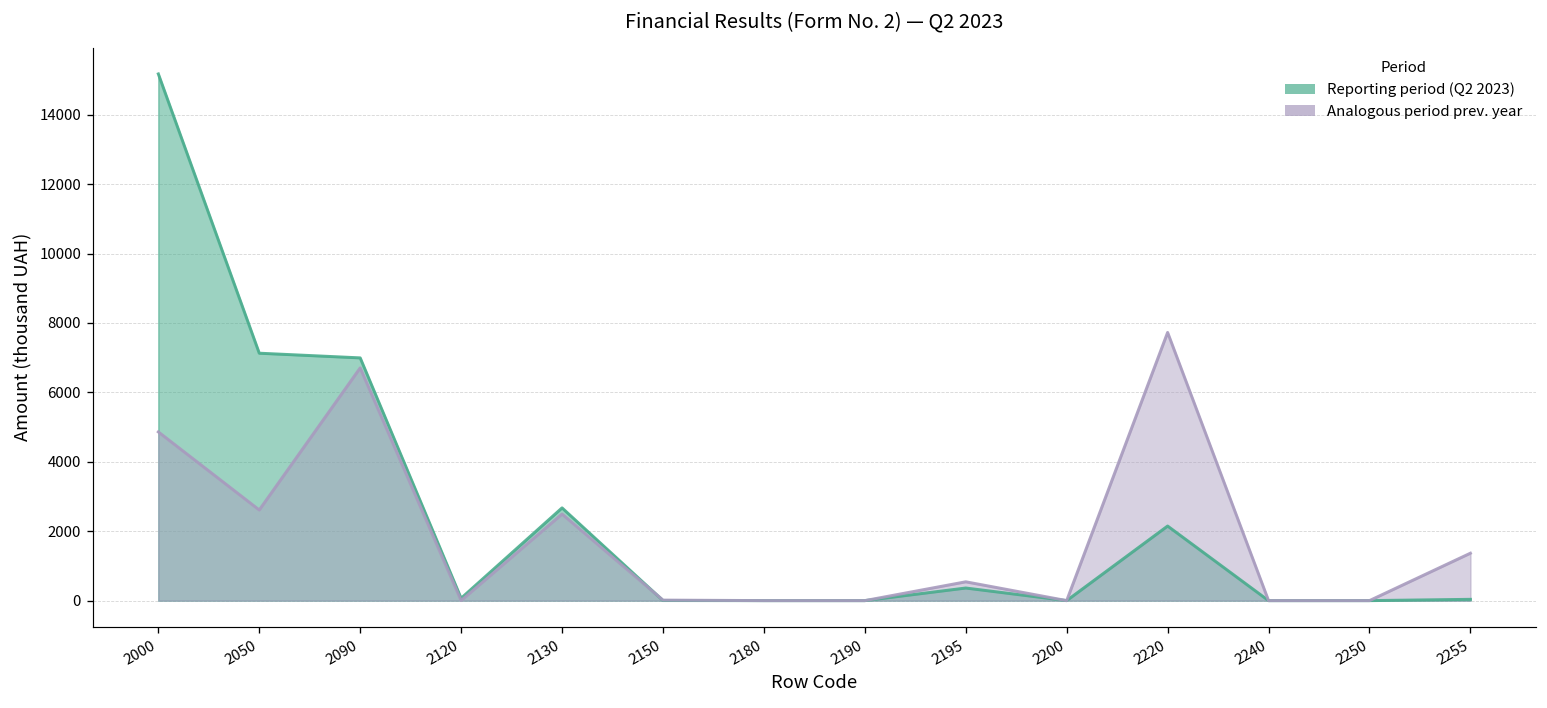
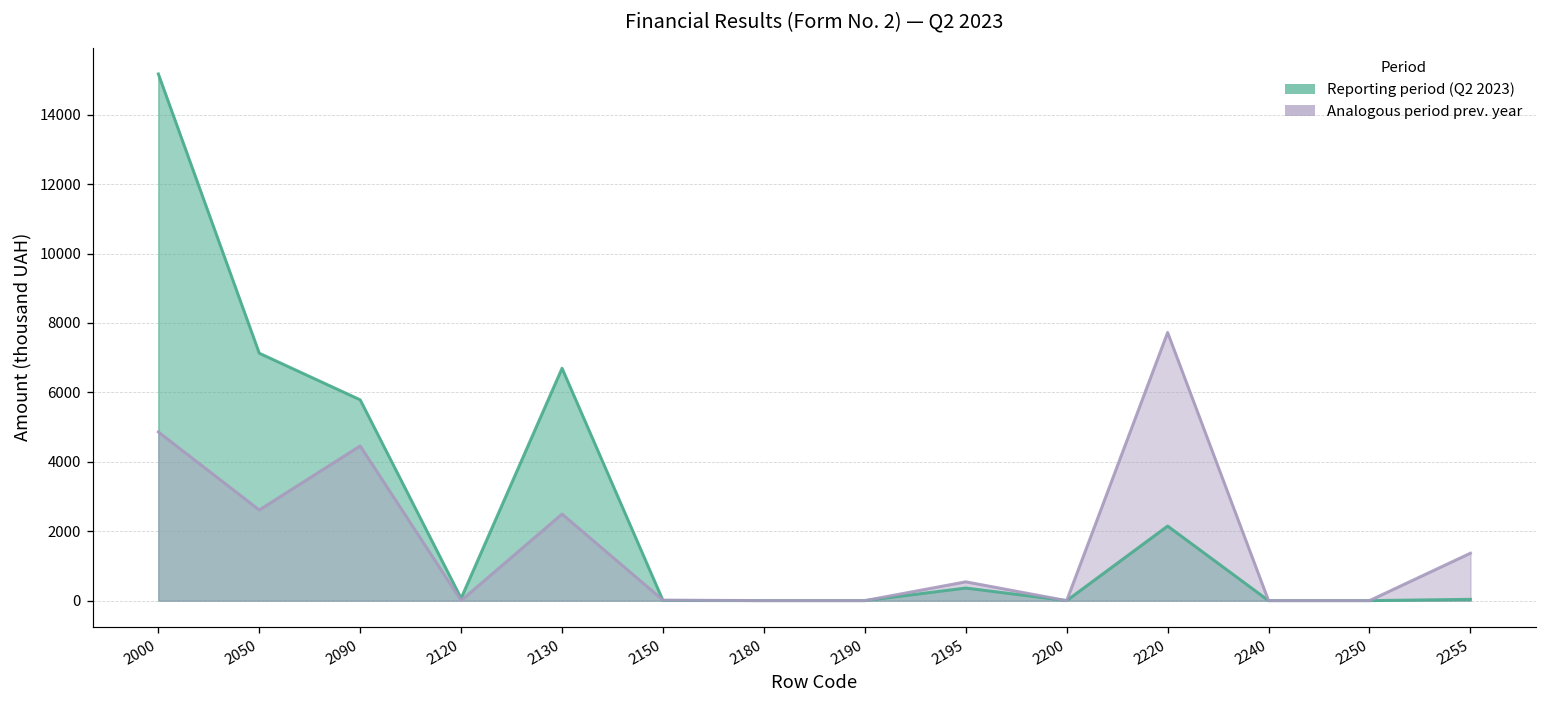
Reporting period (Q2 2023), 2090: 7000 -> 5800
Analogous period prev. year, 2090: 6700 -> 4500
Reporting period (Q2 2023), 2130: 2700 -> 6700
